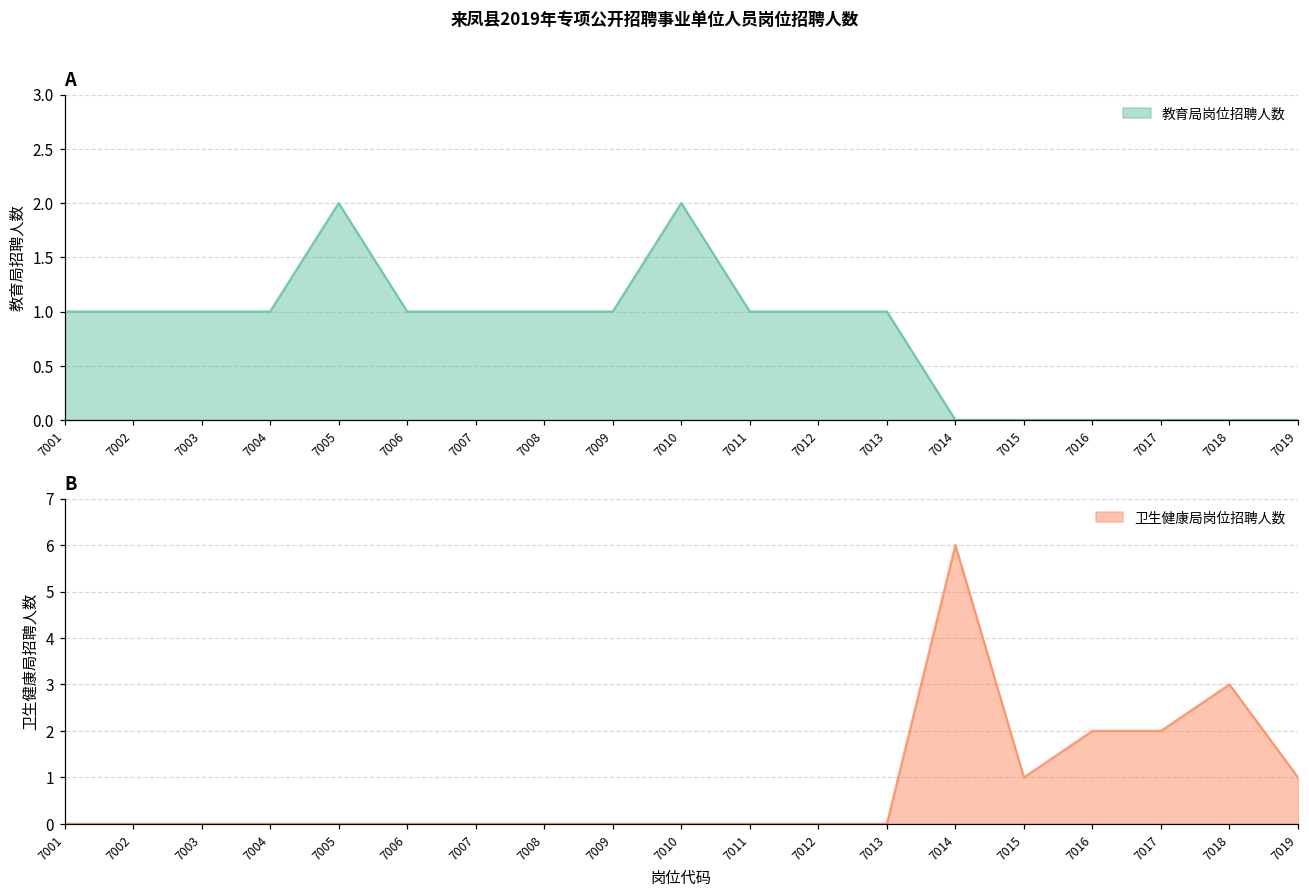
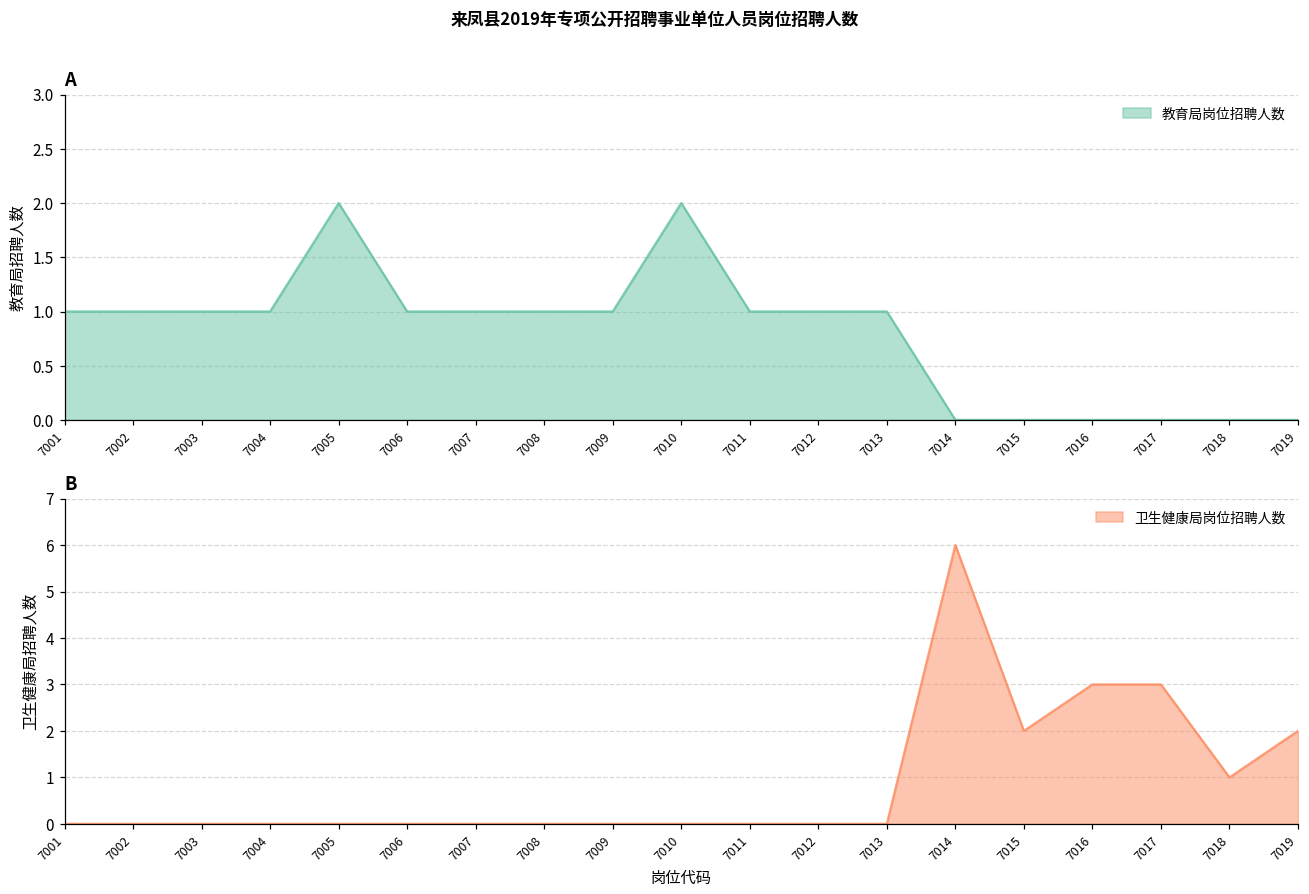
B, 7015: 1 -> 2
B, 7016: 2 -> 3
B, 7017: 2 -> 3
B, 7018: 3 -> 1
B, 7019: 1 -> 2
